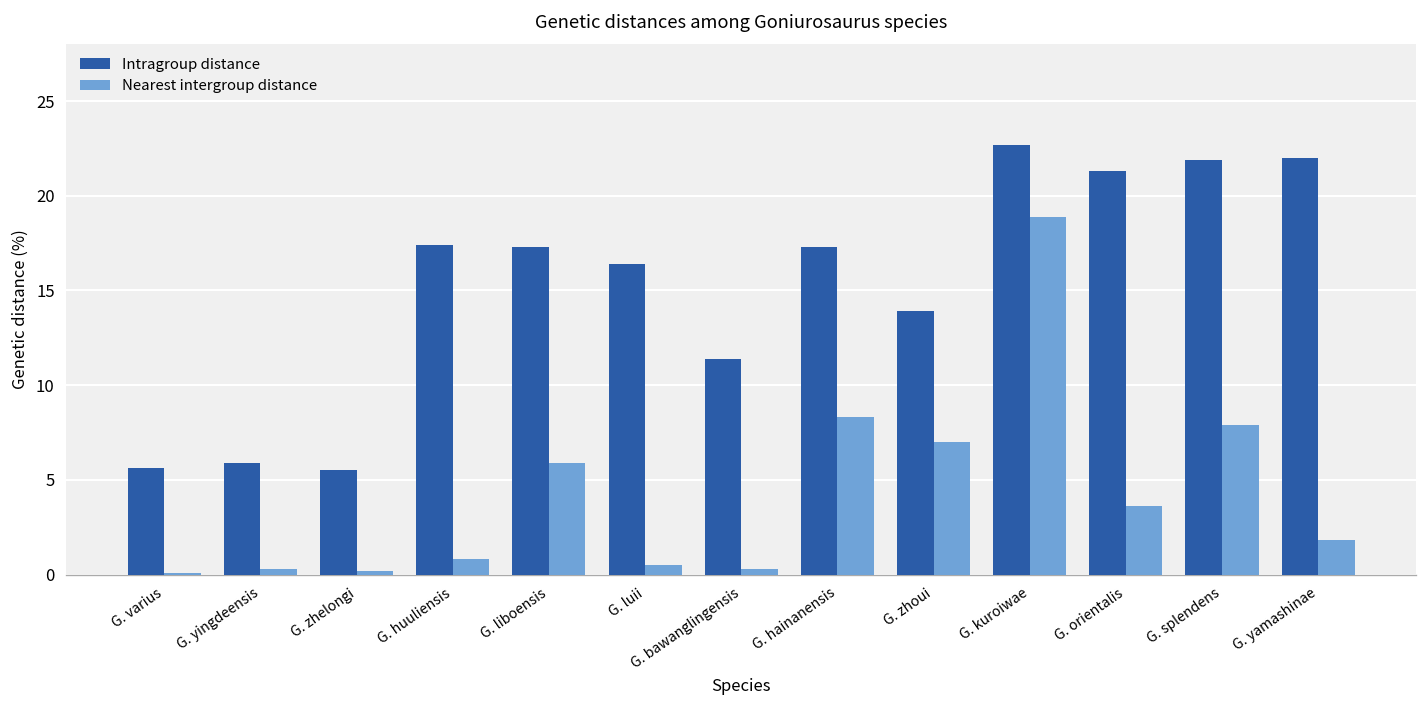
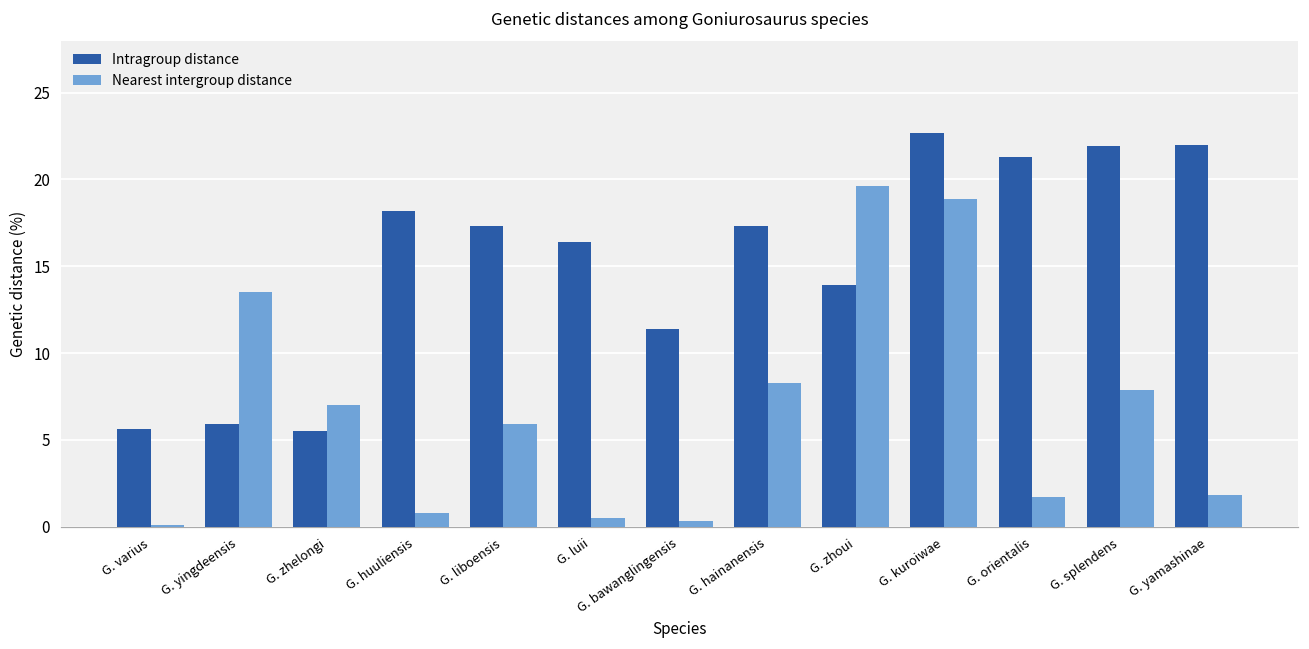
Nearest intergroup distance, G. yingdeensis: 0.3 -> 13.5
Nearest intergroup distance, G. zhelongi: 0.2 -> 7.0
Intragroup distance, G. huuliensis: 17.4 -> 18.2
Nearest intergroup distance, G. zhoui: 7.0 -> 19.6
Nearest intergroup distance, G. orientalis: 3.6 -> 1.7
